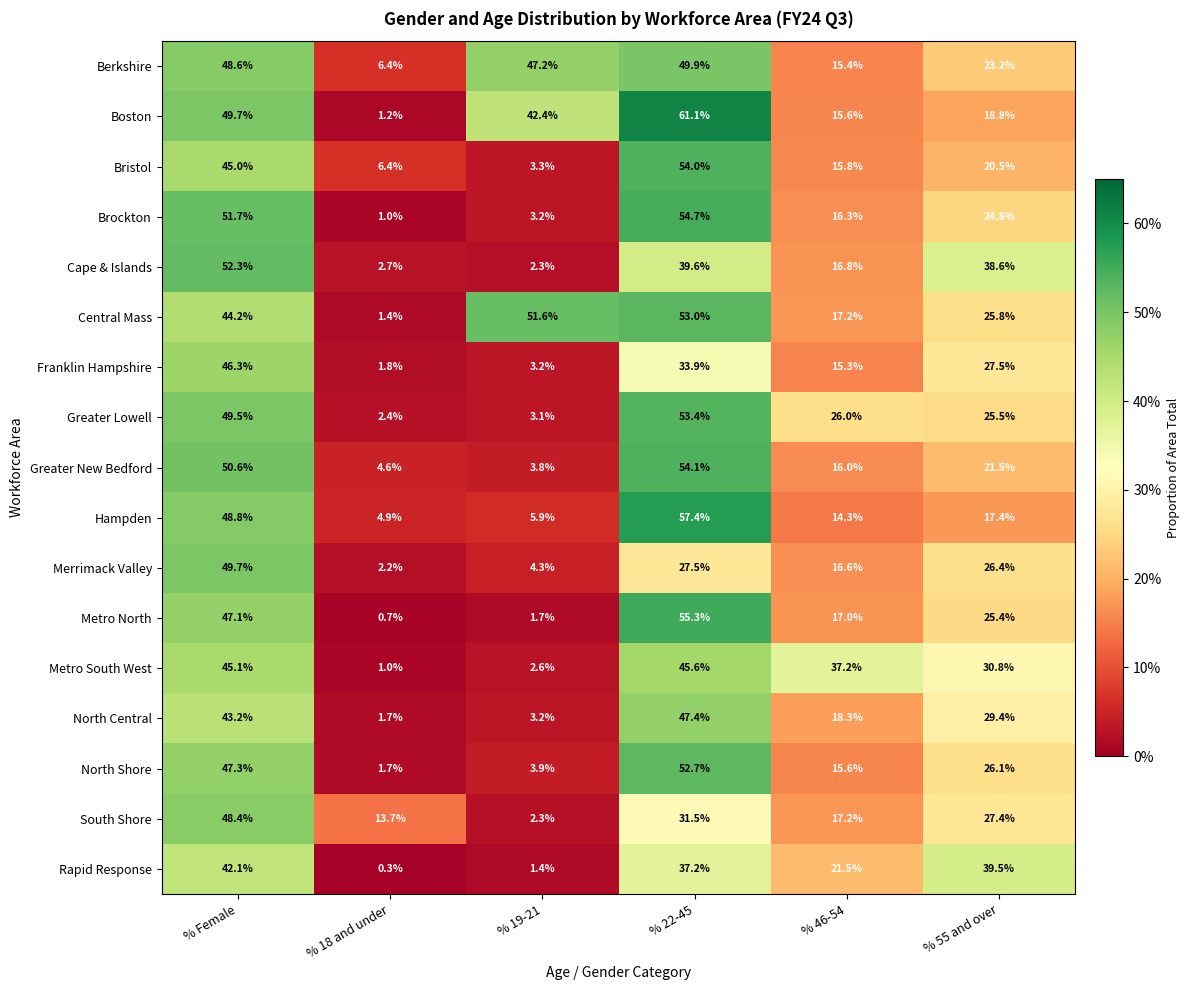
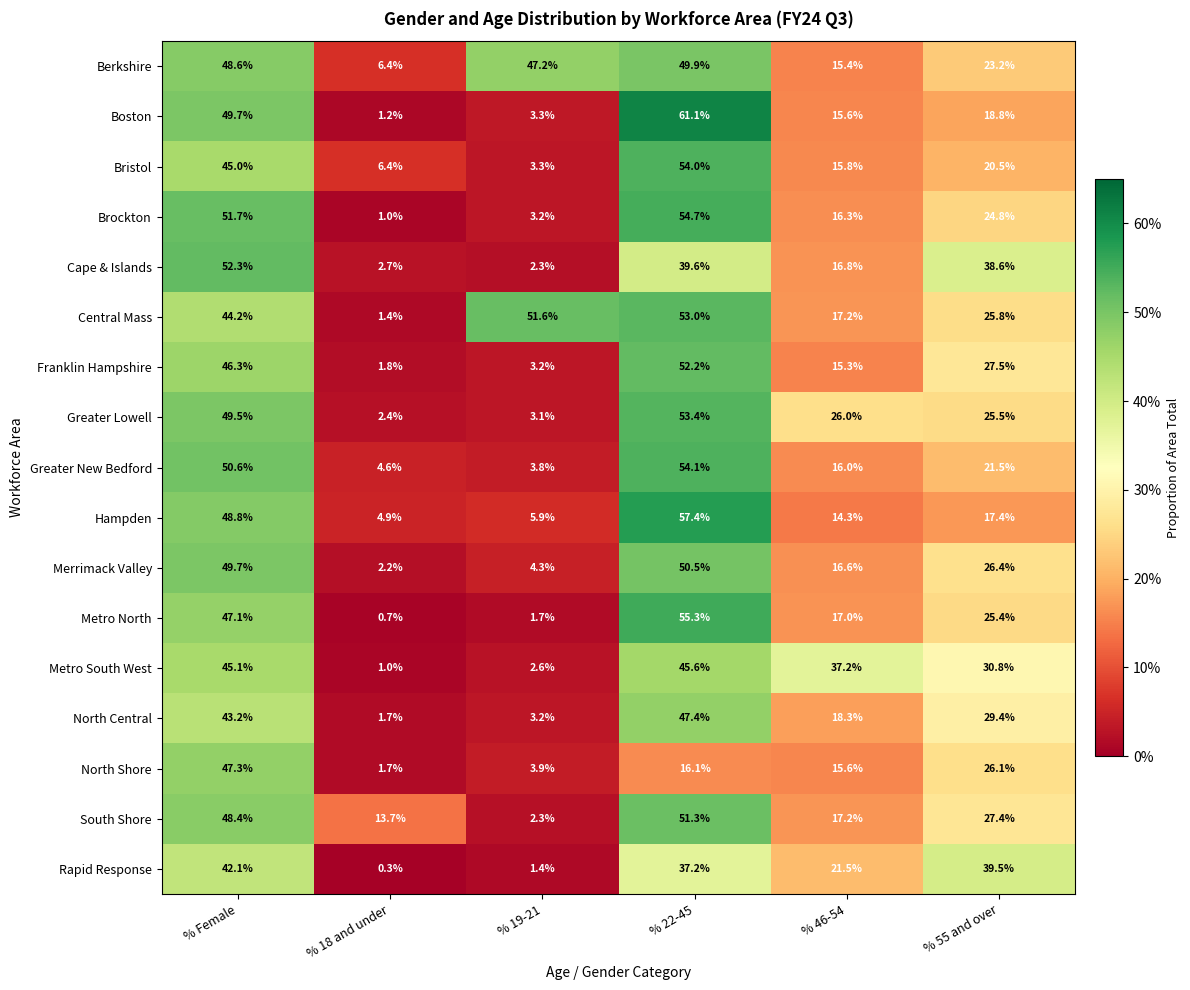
Boston, % 19-21: 42.4% -> 3.3%
Franklin Hampshire, % 22-45: 33.9% -> 52.2%
Merrimack Valley, % 22-45: 27.5% -> 50.5%
North Shore, % 22-45: 52.7% -> 16.1%
South Shore, % 22-45: 31.5% -> 51.3%
